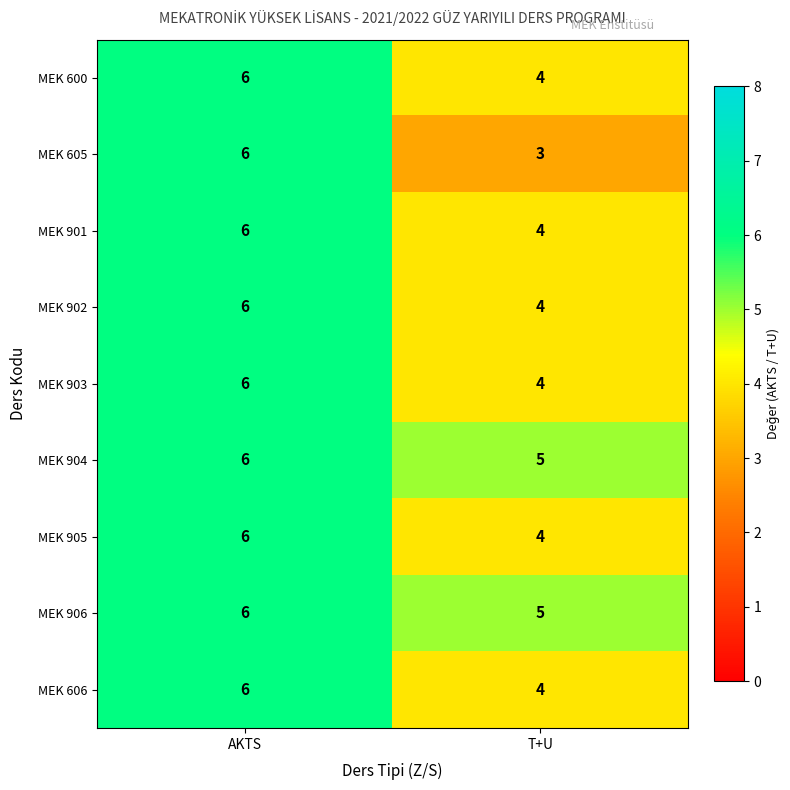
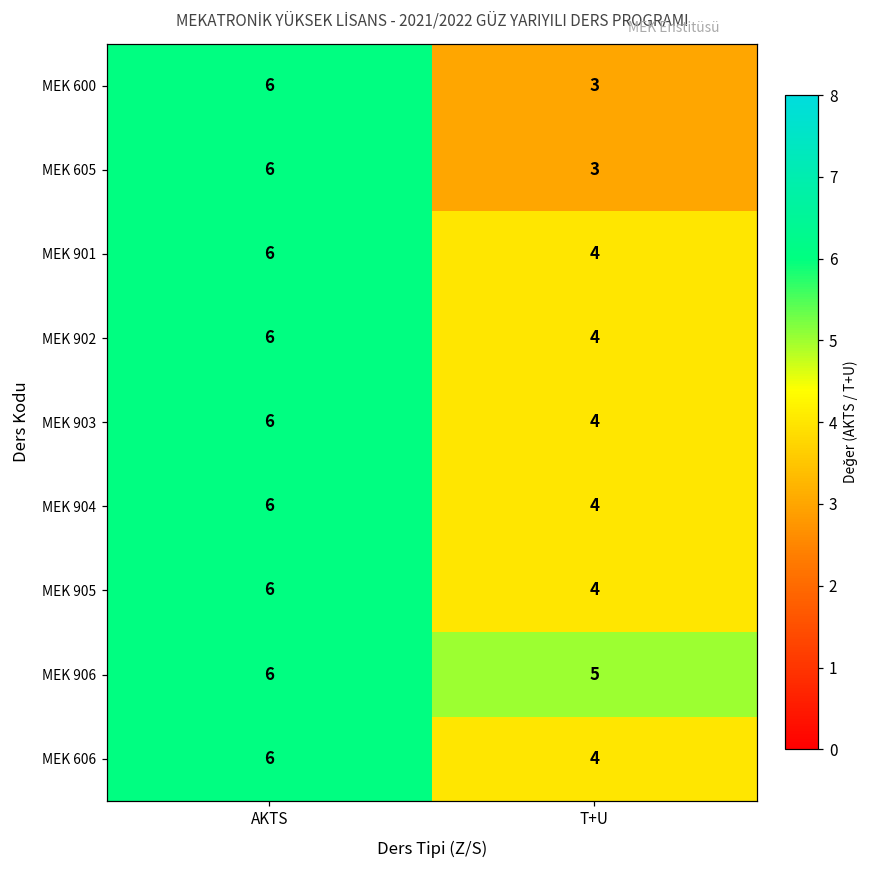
MEK 600, T+U: 4 -> 3
MEK 904, T+U: 5 -> 4
